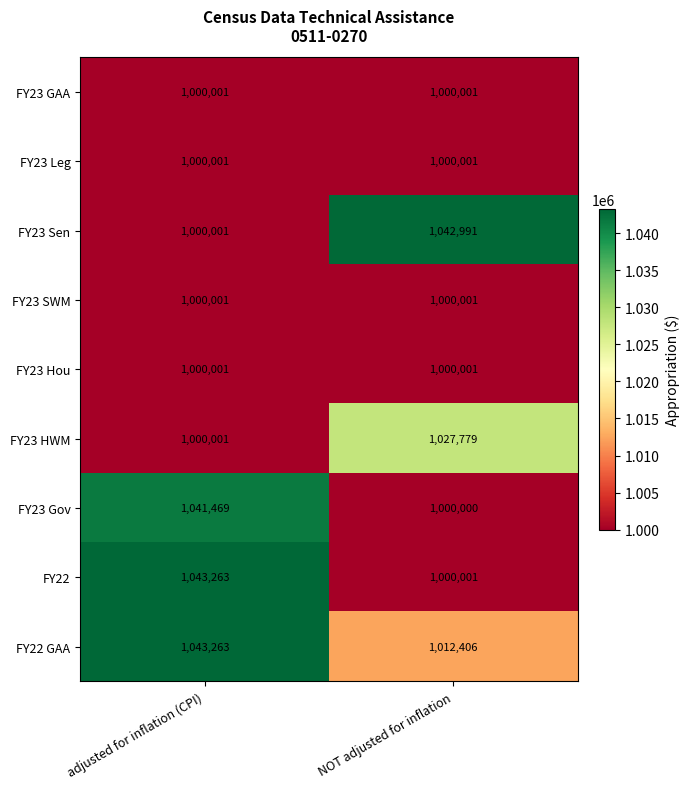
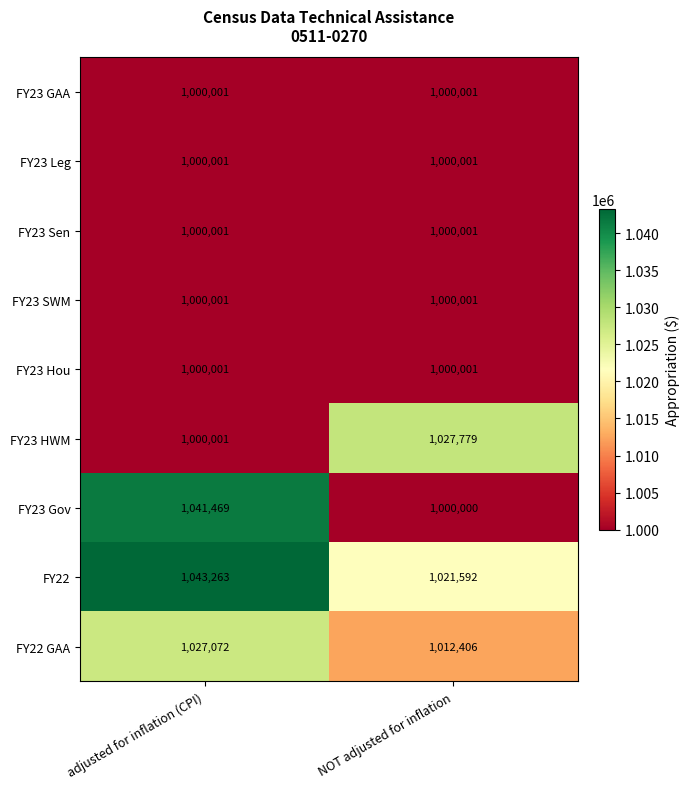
FY23 Sen, NOT adjusted for inflation: 1,042,991 -> 1,000,001
FY22, NOT adjusted for inflation: 1,000,001 -> 1,021,592
FY22 GAA, adjusted for inflation (CPI): 1,043,263 -> 1,027,072
